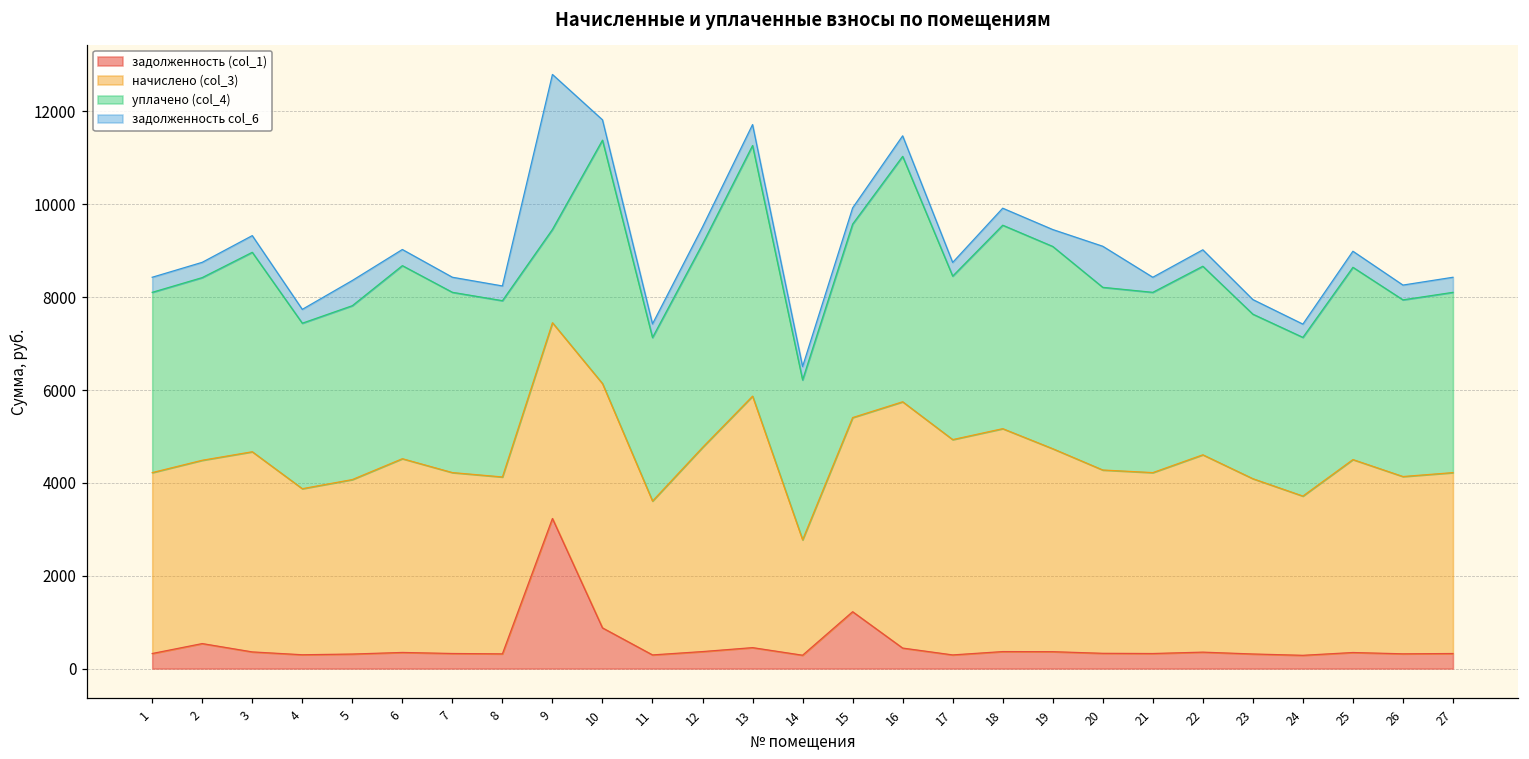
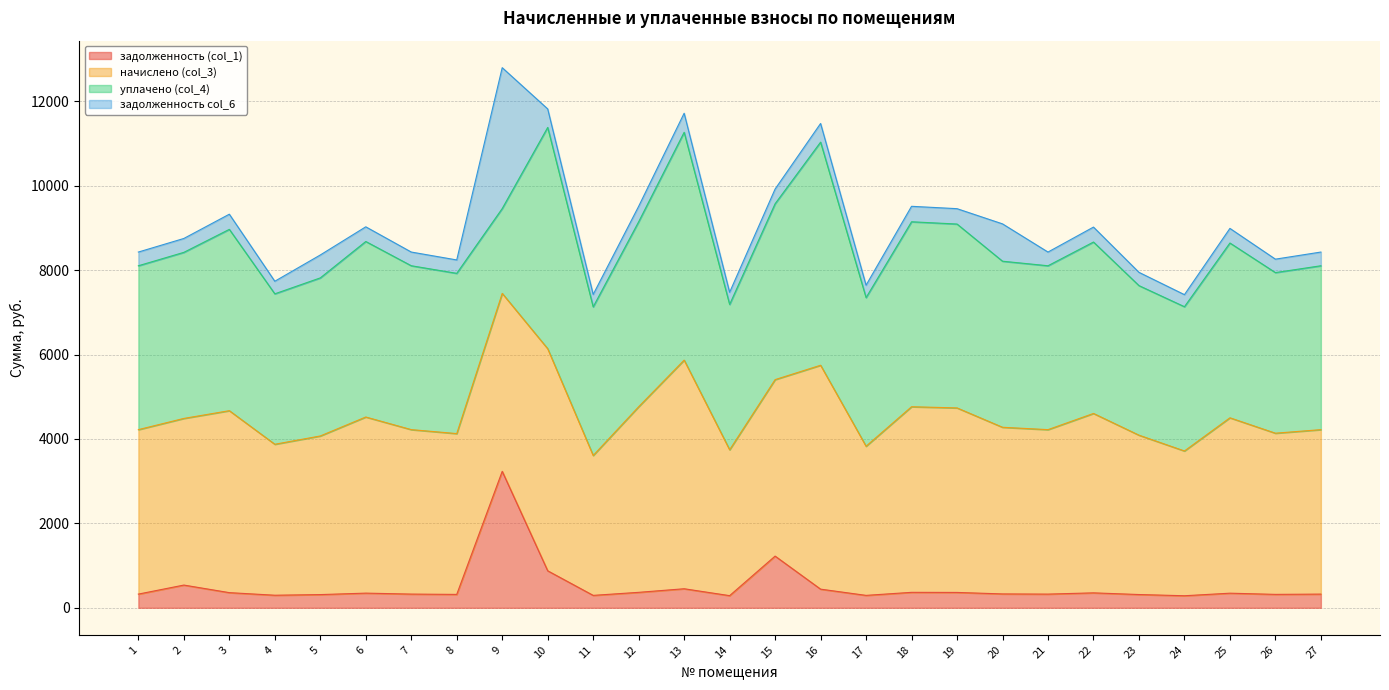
начислено (col_3), 14: 2500 -> 3500
начислено (col_3), 17: 4600 -> 3500
начислено (col_3), 18: 4800 -> 4400
